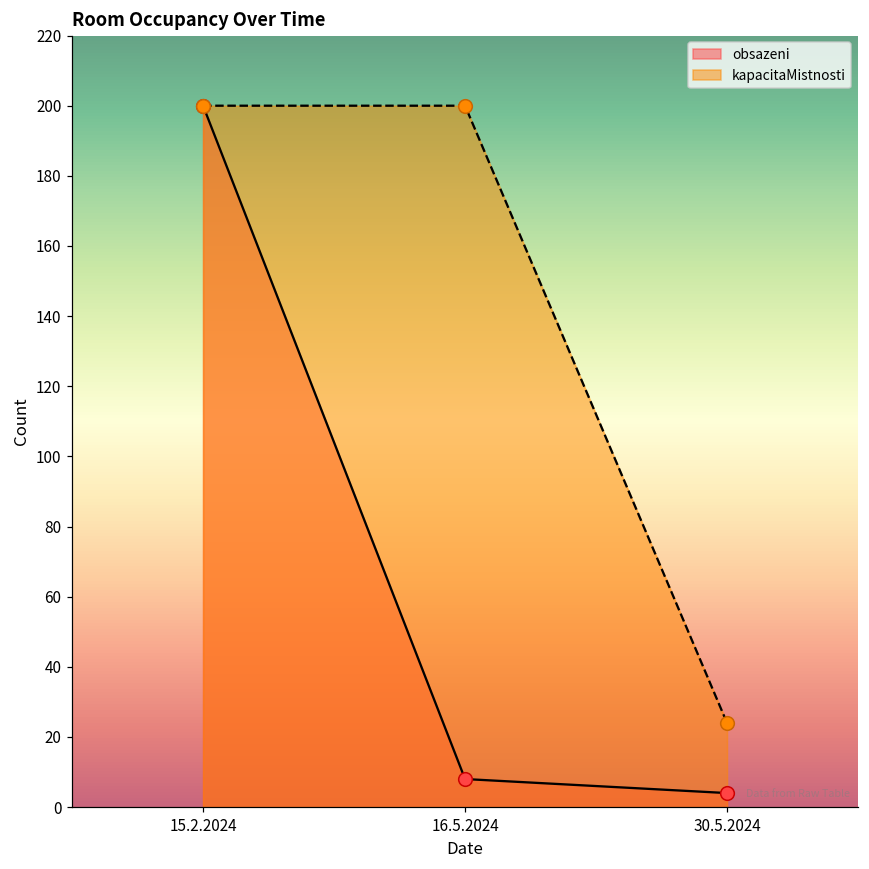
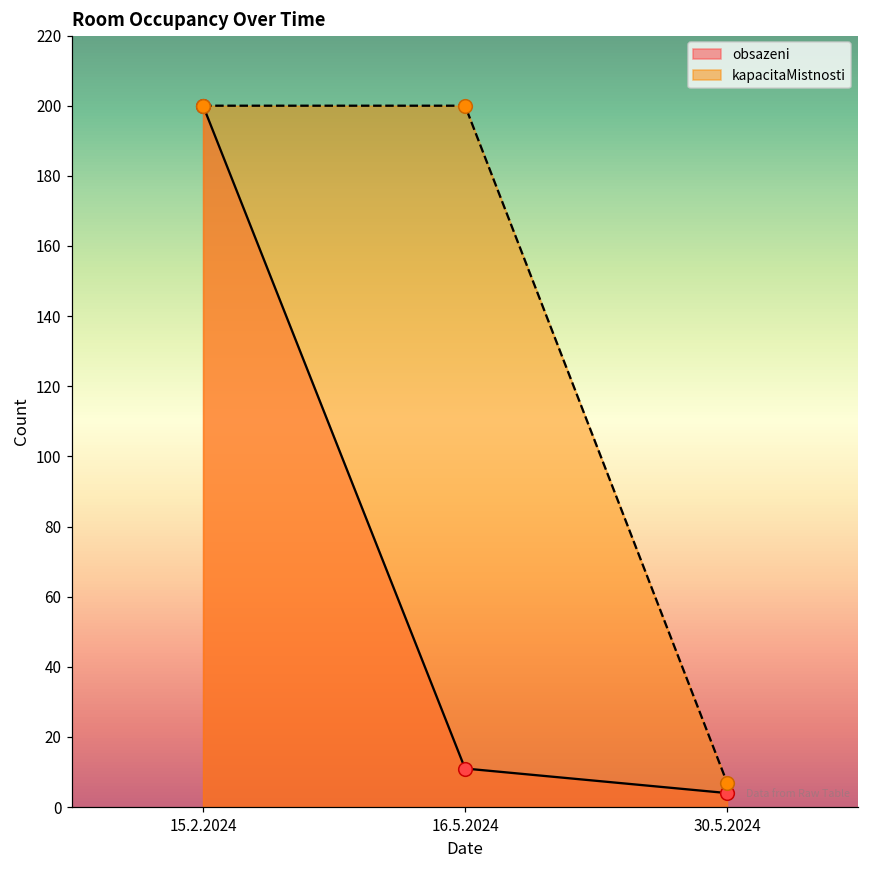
obsazeni, 16.5.2024: 8 -> 11
kapacitaMistnosti, 30.5.2024: 24 -> 7
